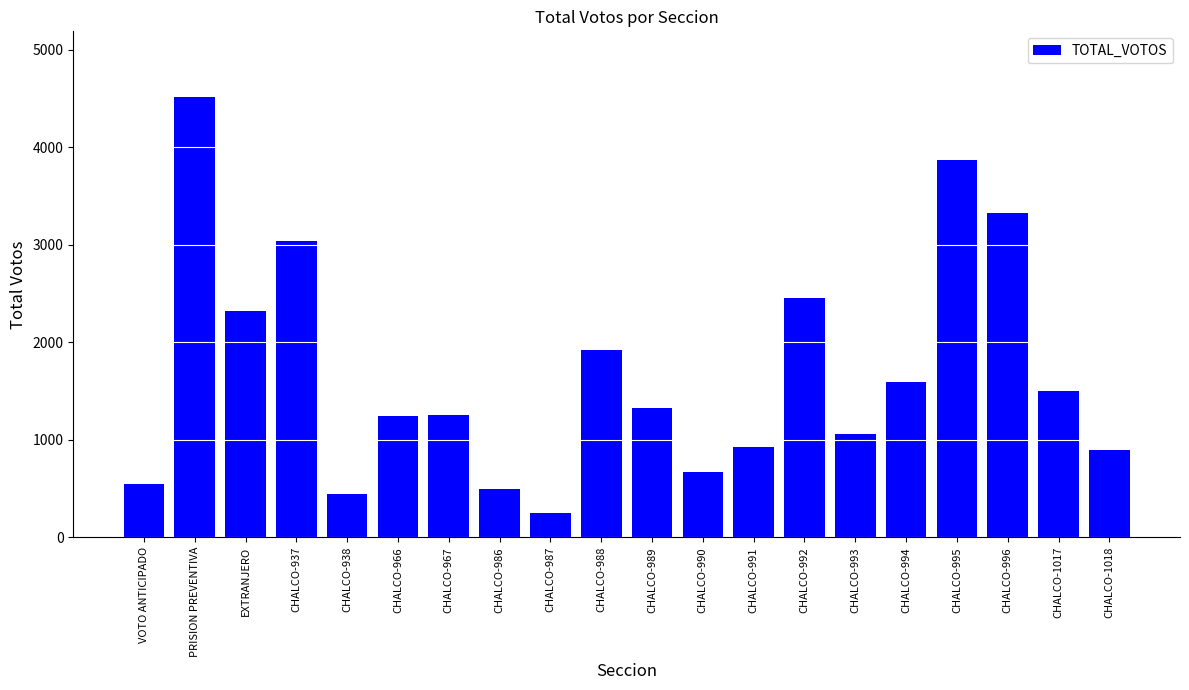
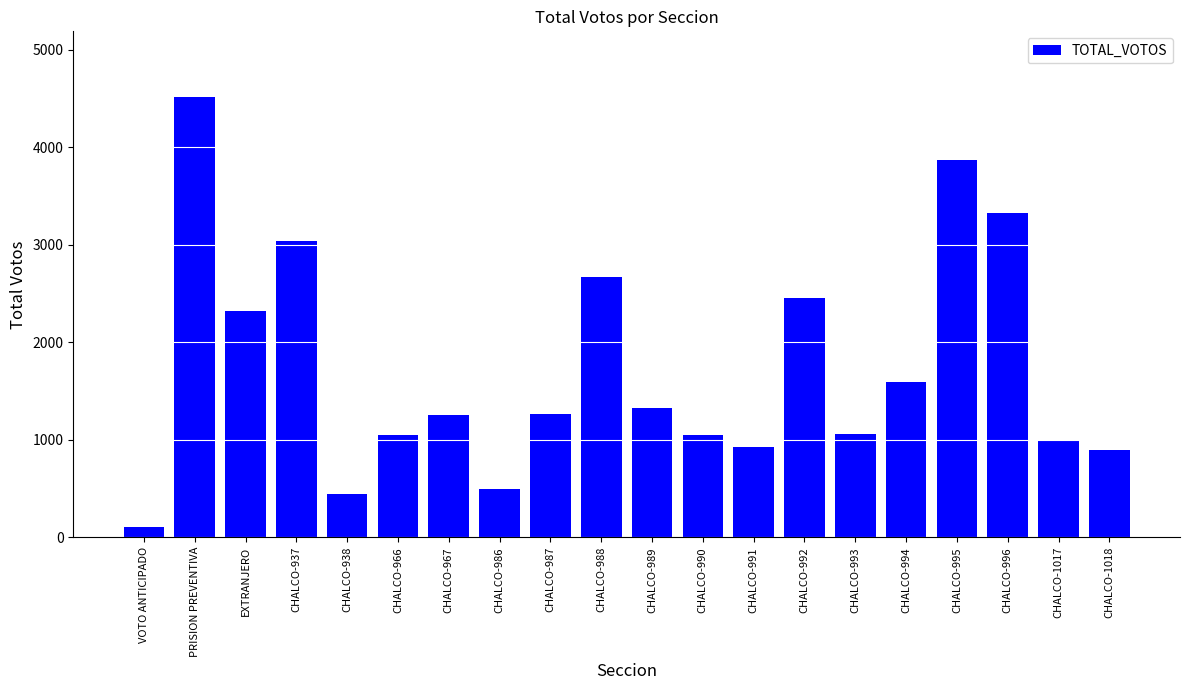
VOTO ANTICIPADO: 600 -> 100
CHALCO-966: 1200 -> 1100
CHALCO-987: 300 -> 1300
CHALCO-988: 1900 -> 2700
CHALCO-990: 700 -> 1000
CHALCO-1017: 1500 -> 1000
